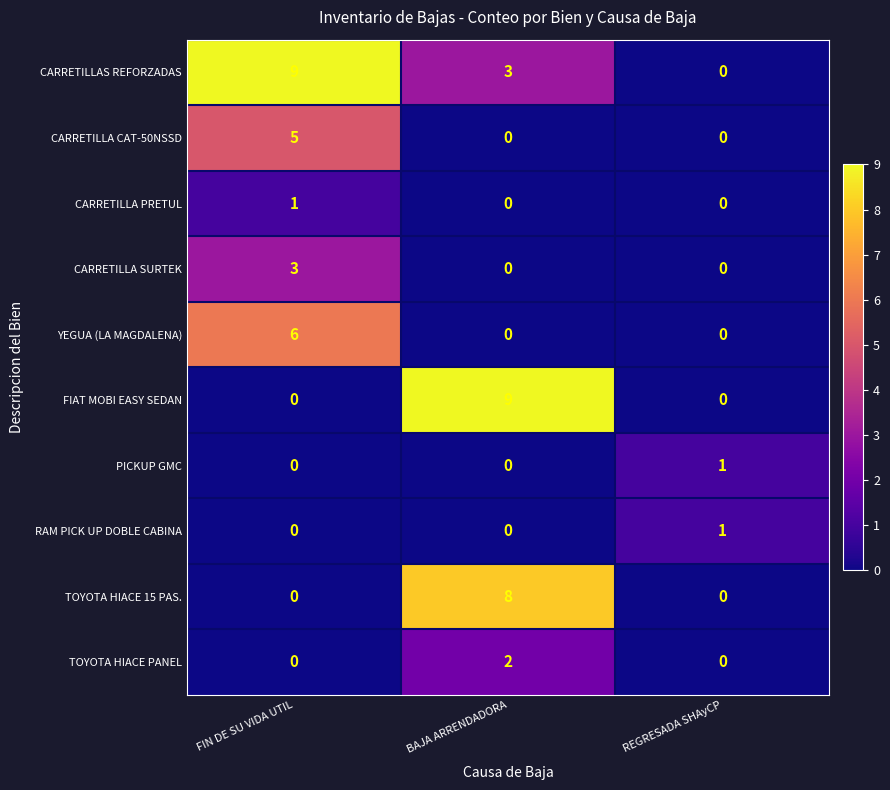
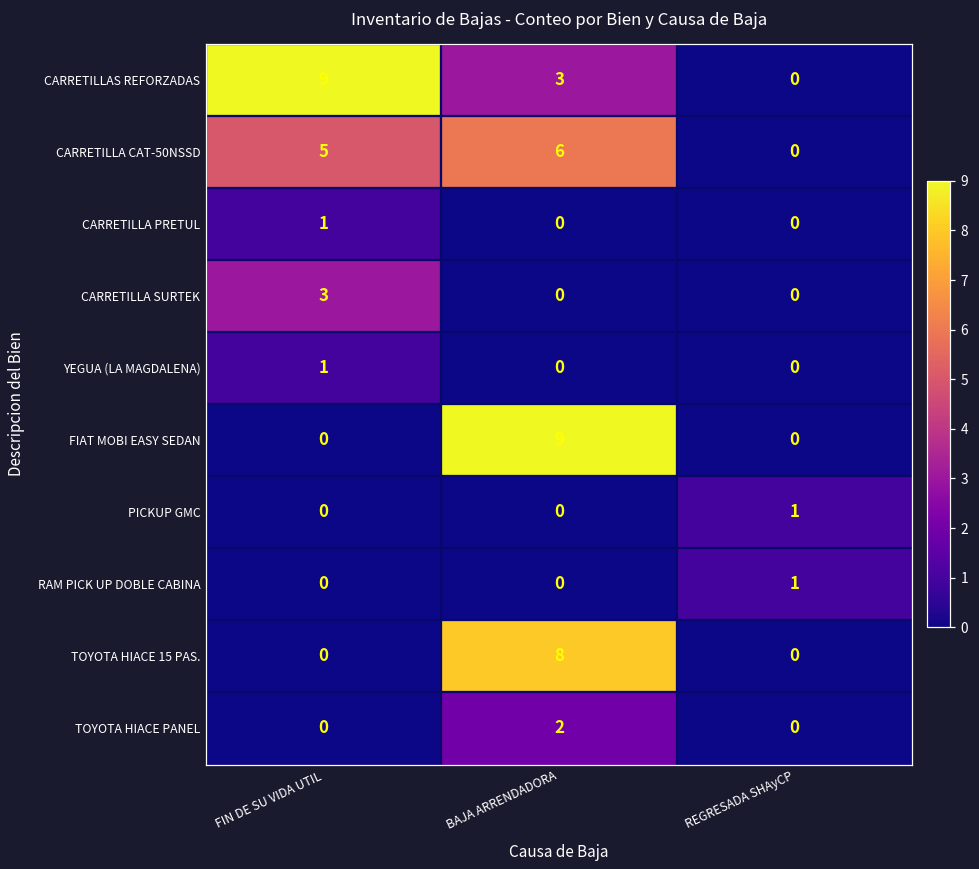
CARRETILLA CAT-50NSSD, BAJA ARRENDADORA: 0 -> 6
YEGUA (LA MAGDALENA), FIN DE SU VIDA UTIL: 6 -> 1
